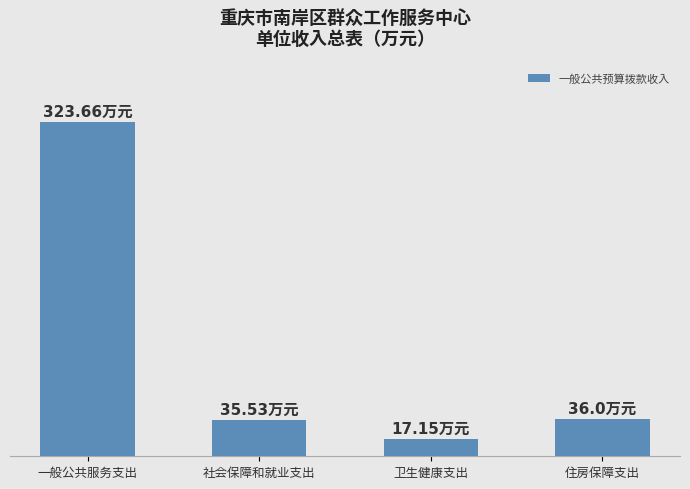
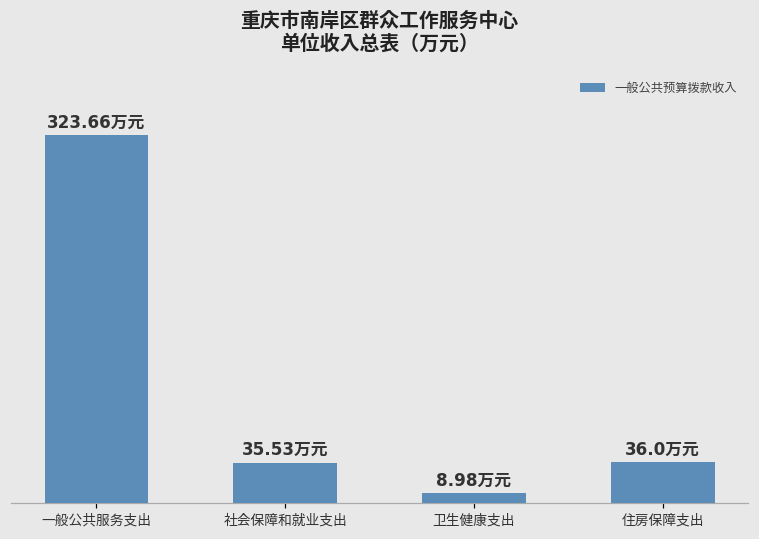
卫生健康支出: 17.15 -> 8.98
